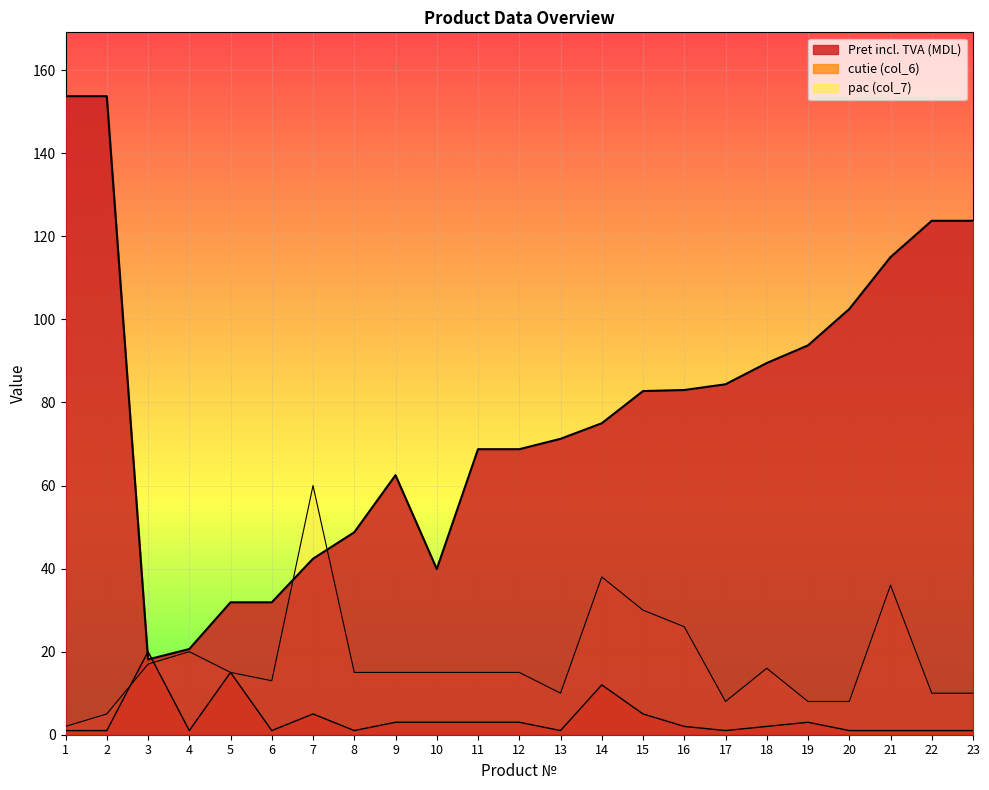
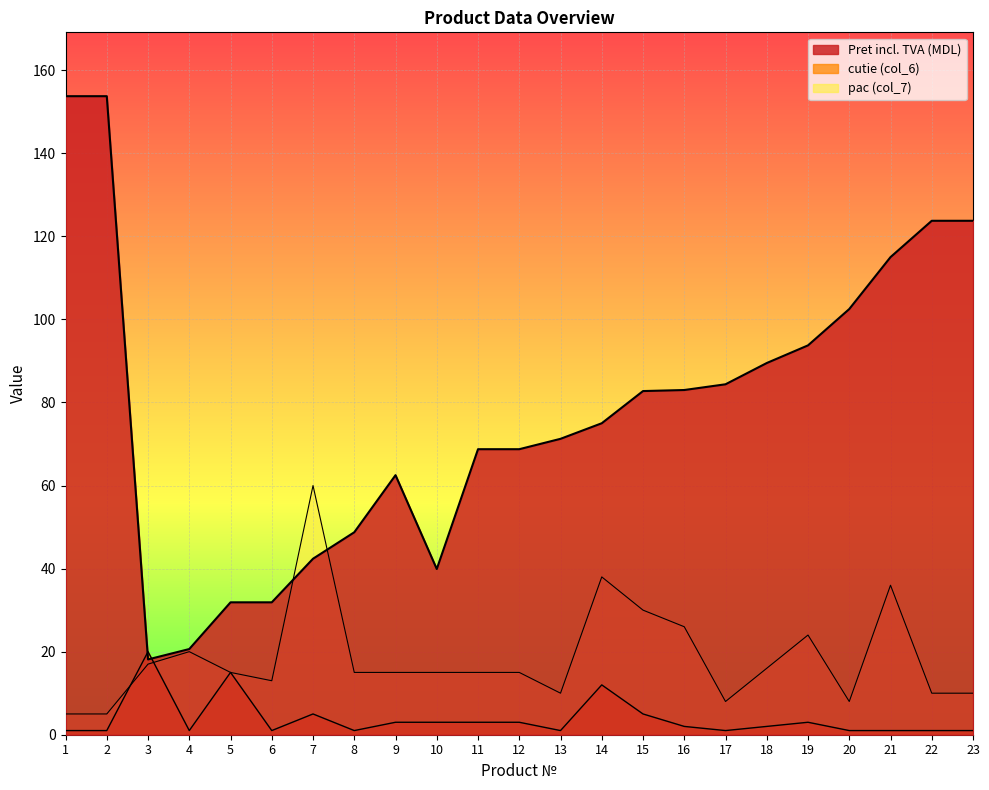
pac (col_7), 1: 2 -> 5
pac (col_7), 19: 8 -> 24
